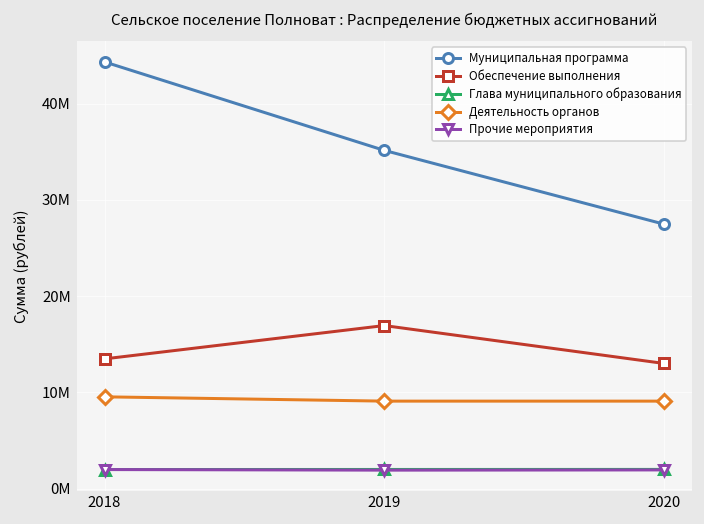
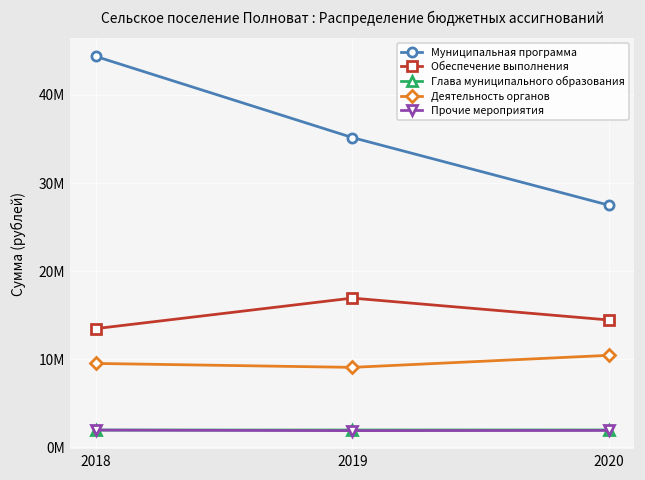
Обеспечение выполнения, 2020: 13000000 -> 14000000
Деятельность органов, 2020: 9000000 -> 10000000
